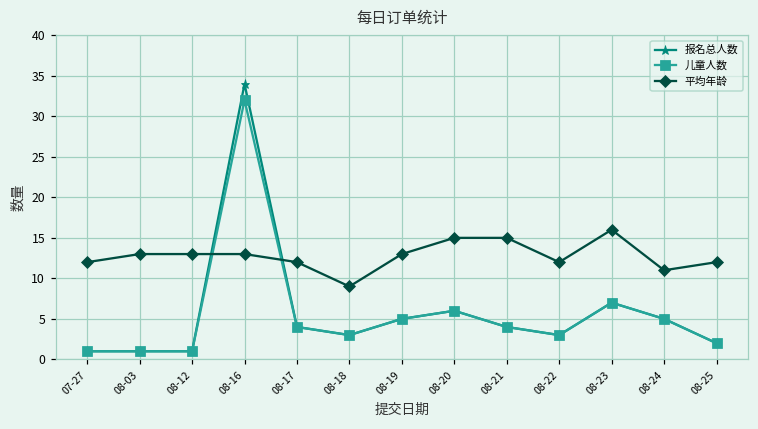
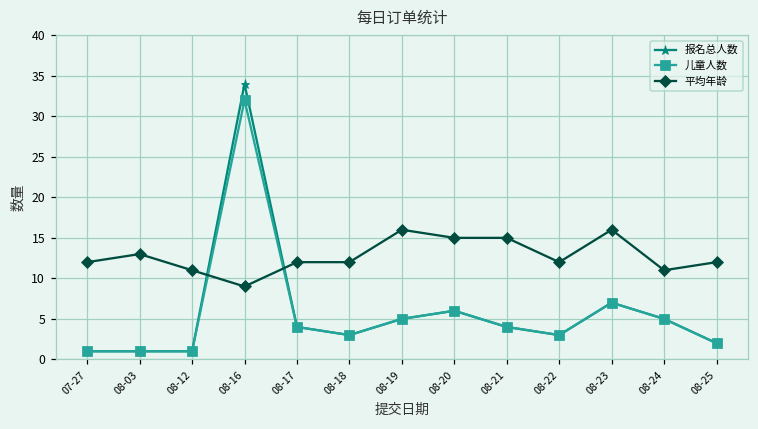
平均年龄, 08-12: 13 -> 11
平均年龄, 08-16: 13 -> 9
平均年龄, 08-18: 9 -> 12
平均年龄, 08-19: 13 -> 16
